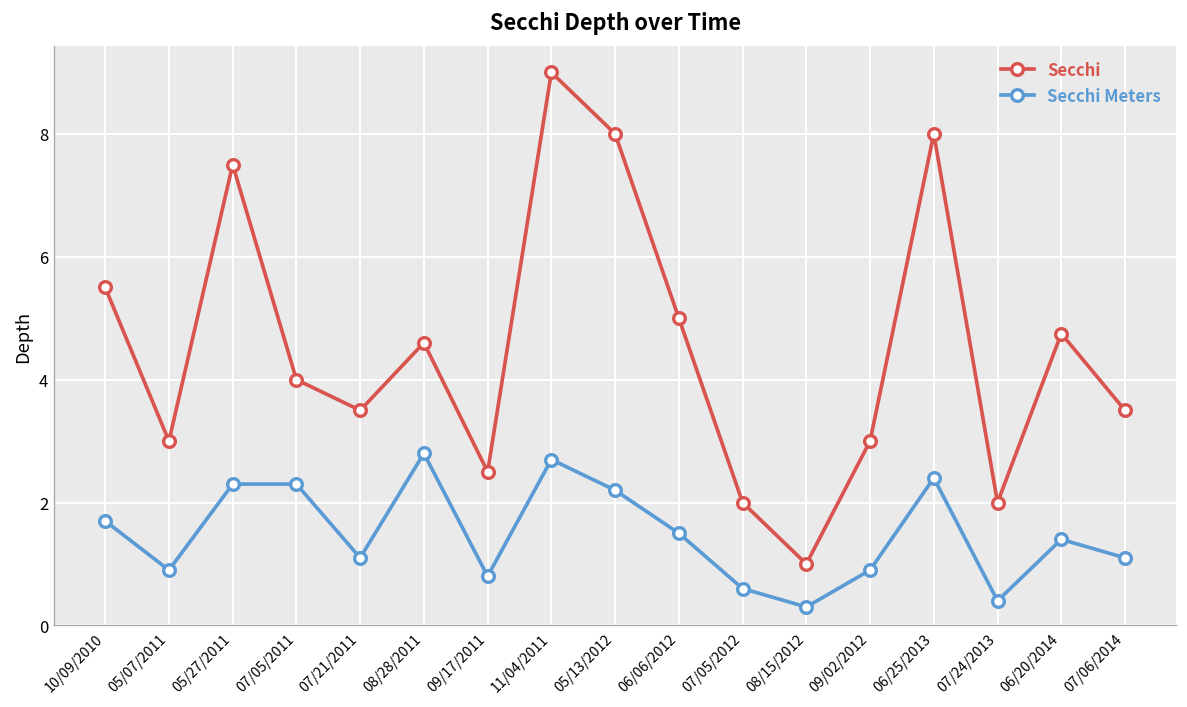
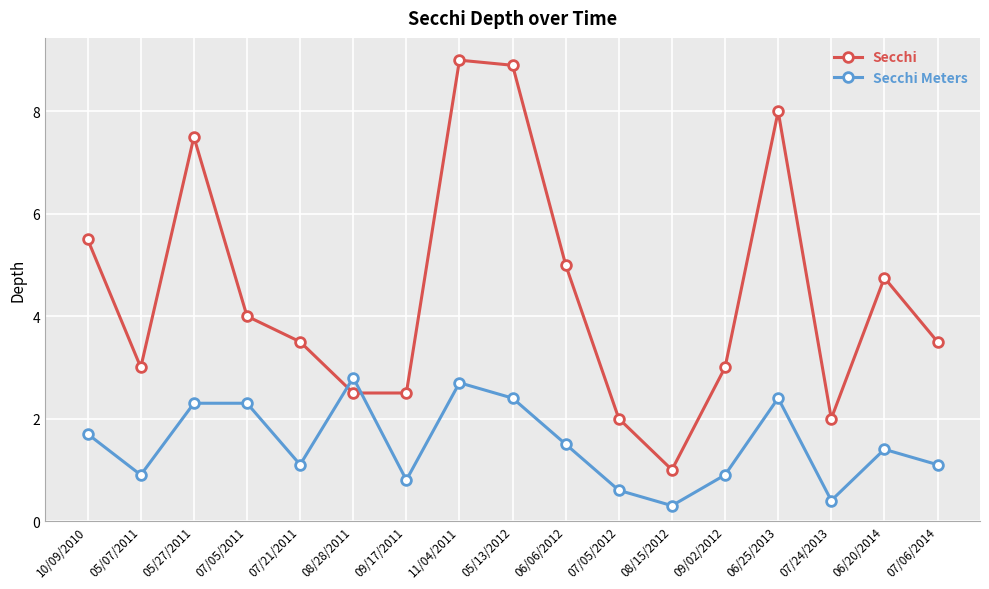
Secchi, 08/28/2011: 4.6 -> 2.5
Secchi, 05/13/2012: 8.0 -> 8.9
Secchi Meters, 05/13/2012: 2.2 -> 2.4
